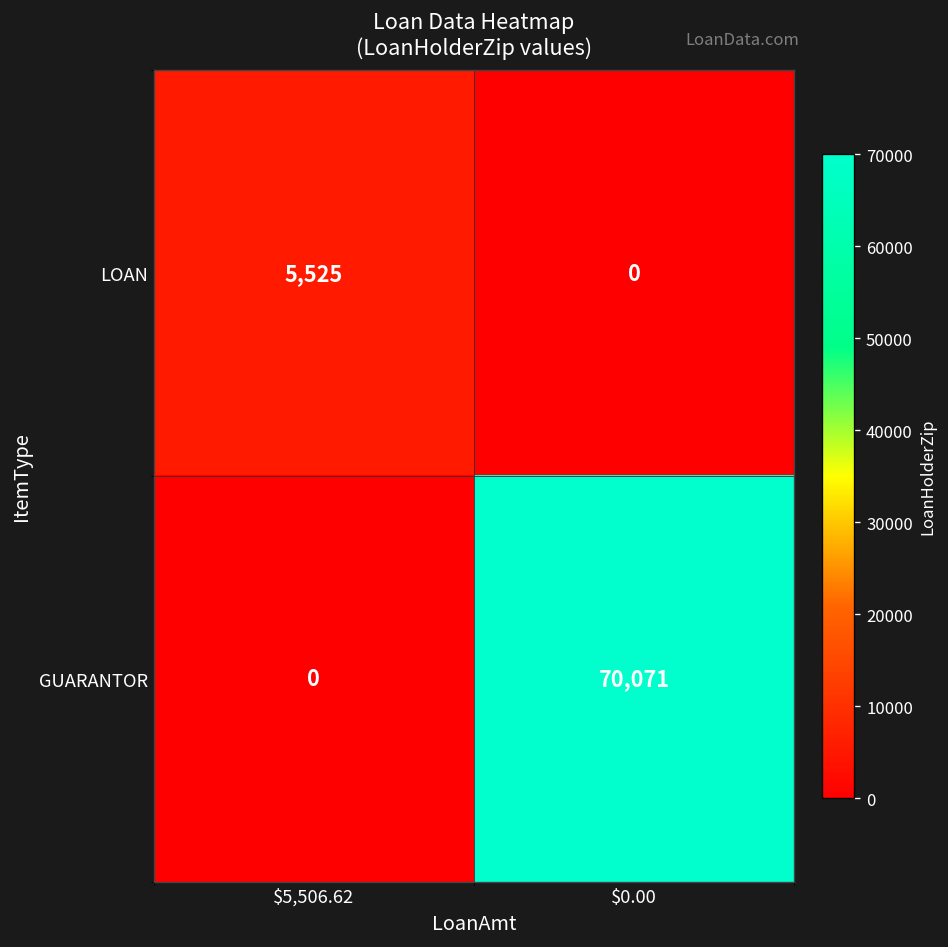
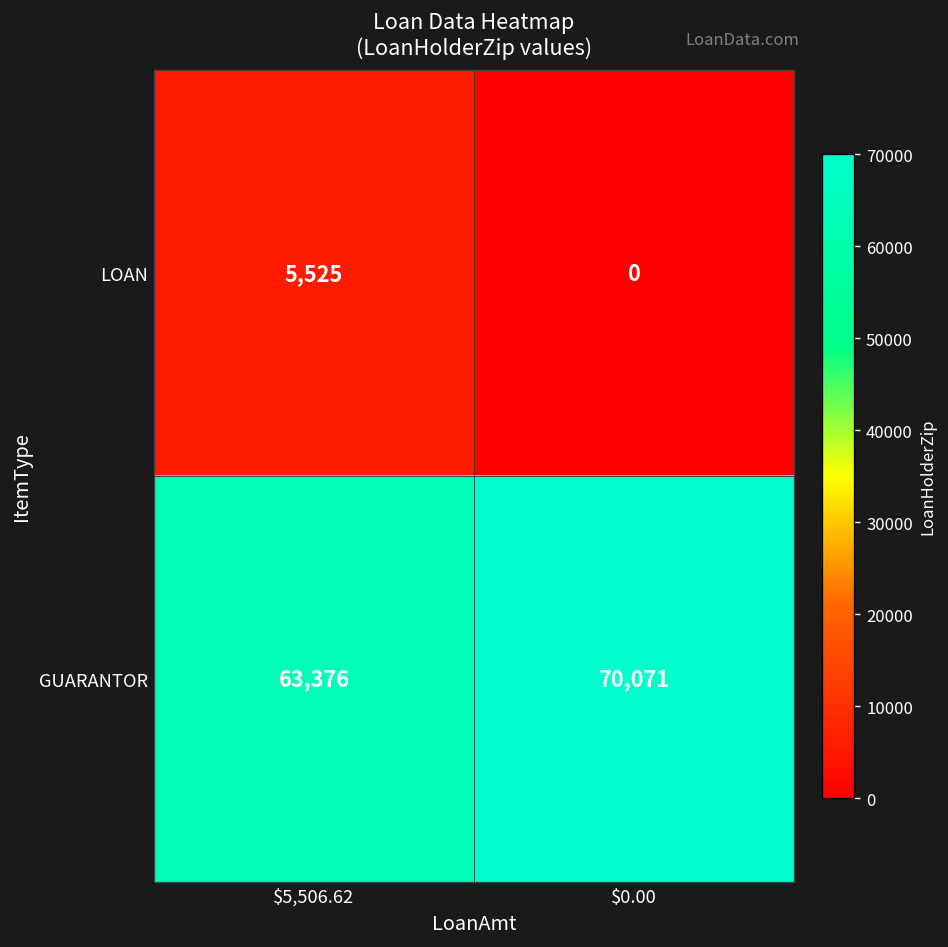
GUARANTOR, $5,506.62: 0 -> 63,376
